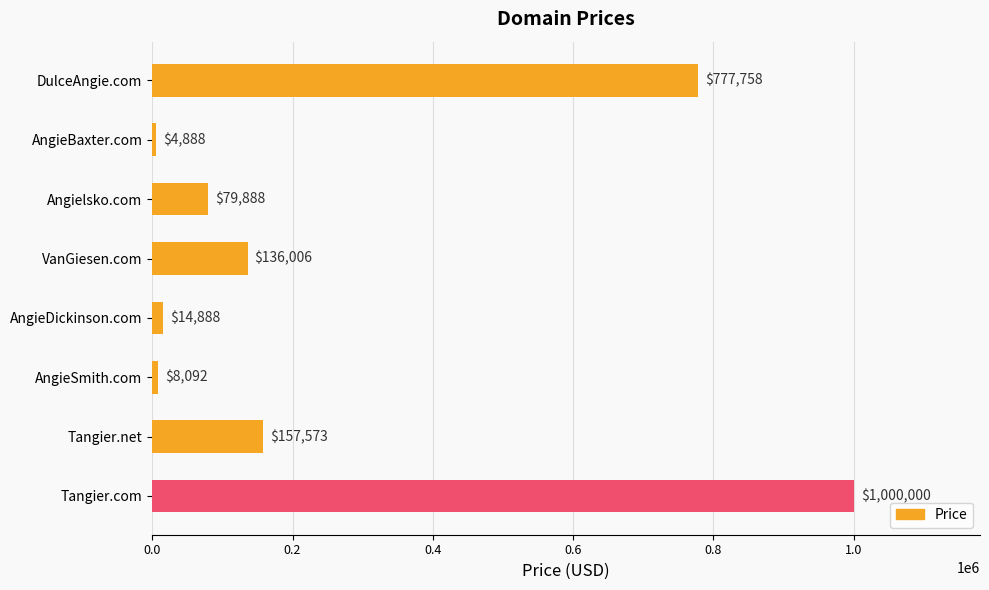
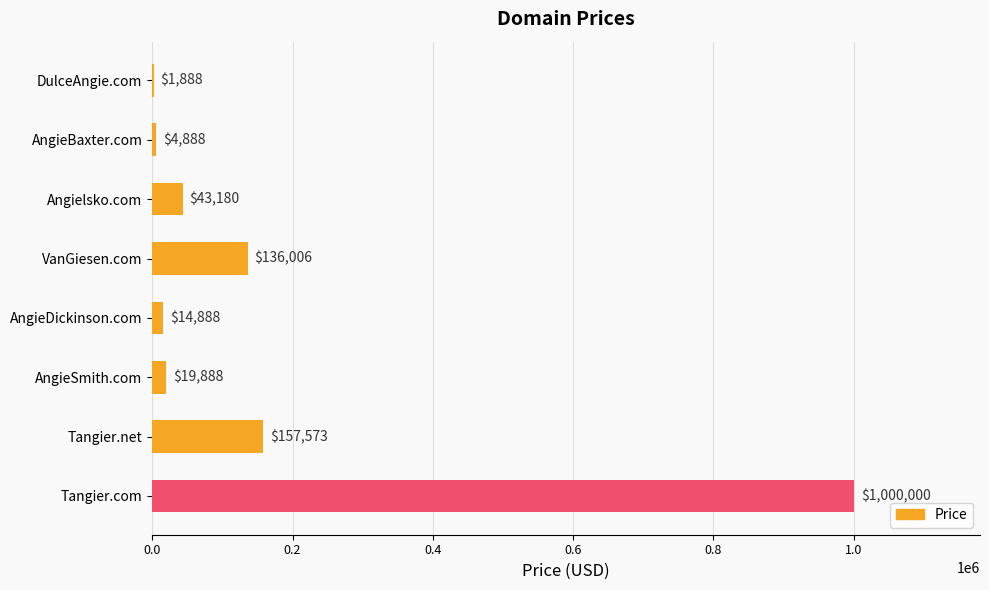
DulceAngie.com: $777,758 -> $1,888
Angielsko.com: $79,888 -> $43,180
AngieSmith.com: $8,092 -> $19,888
